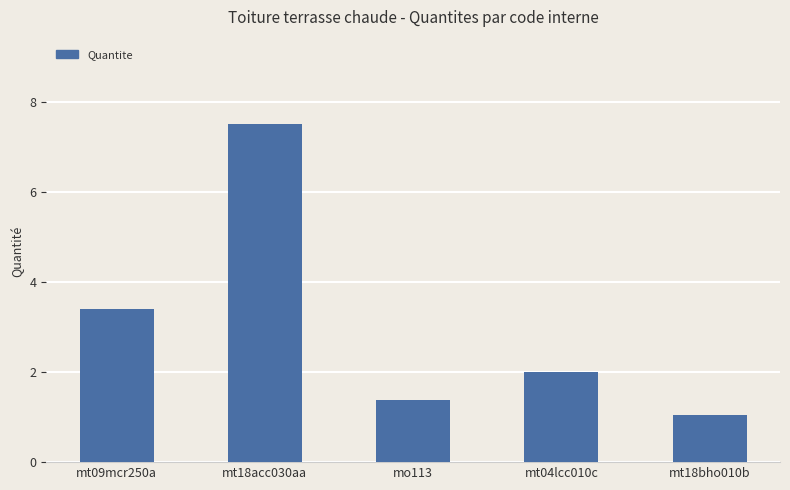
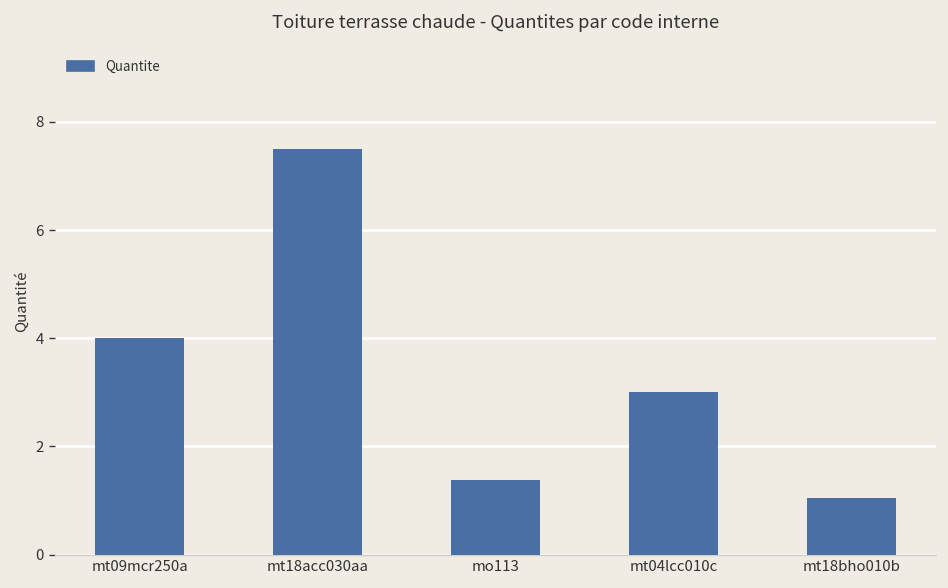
mt09mcr250a: 3.4 -> 4.0
mt04lcc010c: 2 -> 3
